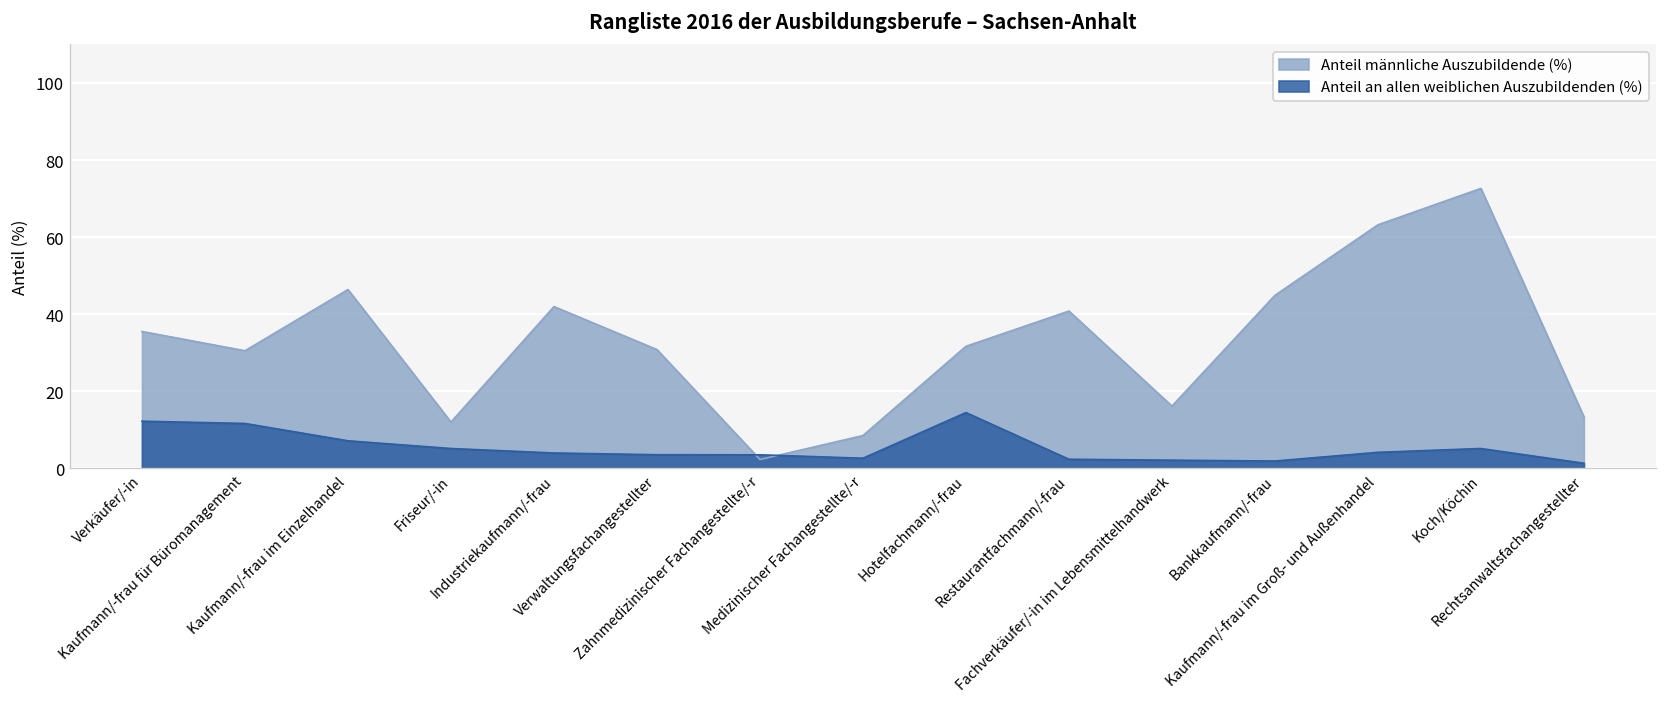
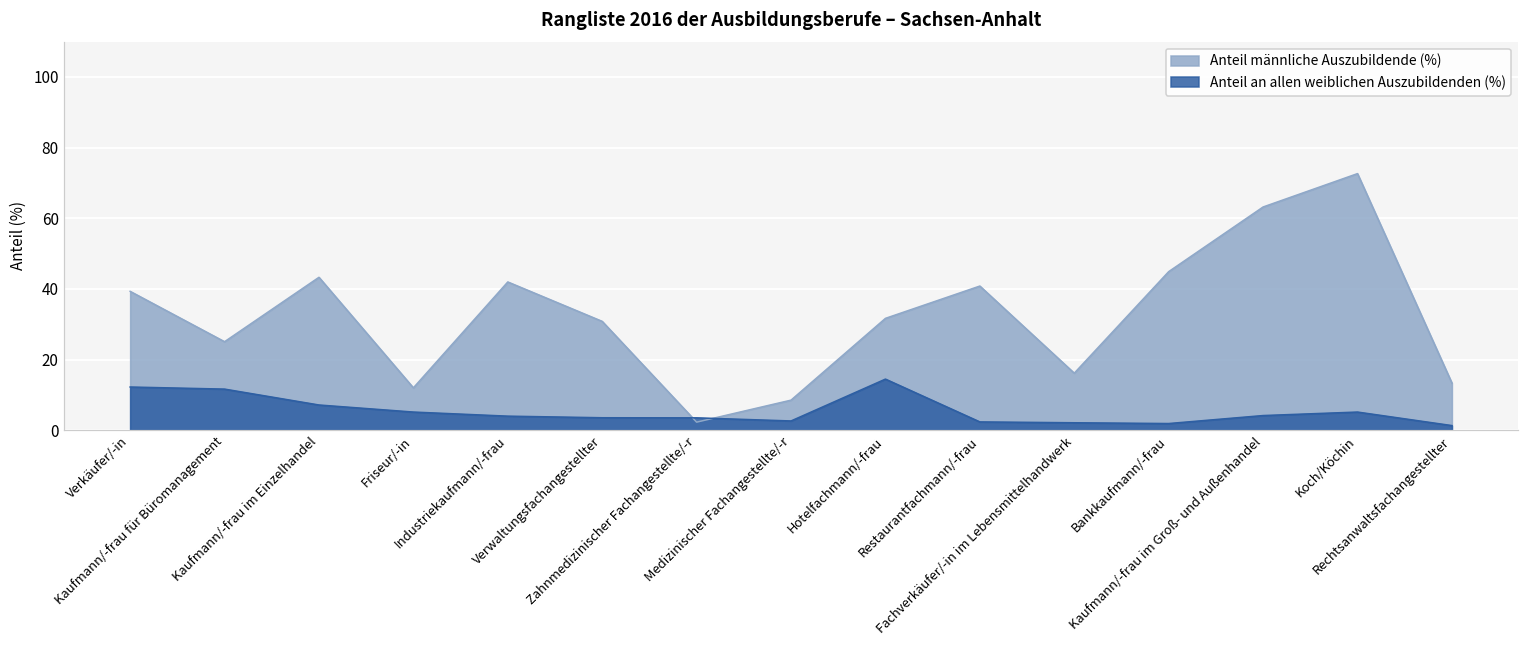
Anteil männliche Auszubildende (%), Verkäufer/-in: 36 -> 39
Anteil männliche Auszubildende (%), Kaufmann/-frau für Büromanagement: 31 -> 25
Anteil männliche Auszubildende (%), Kaufmann/-frau im Einzelhandel: 46 -> 43
